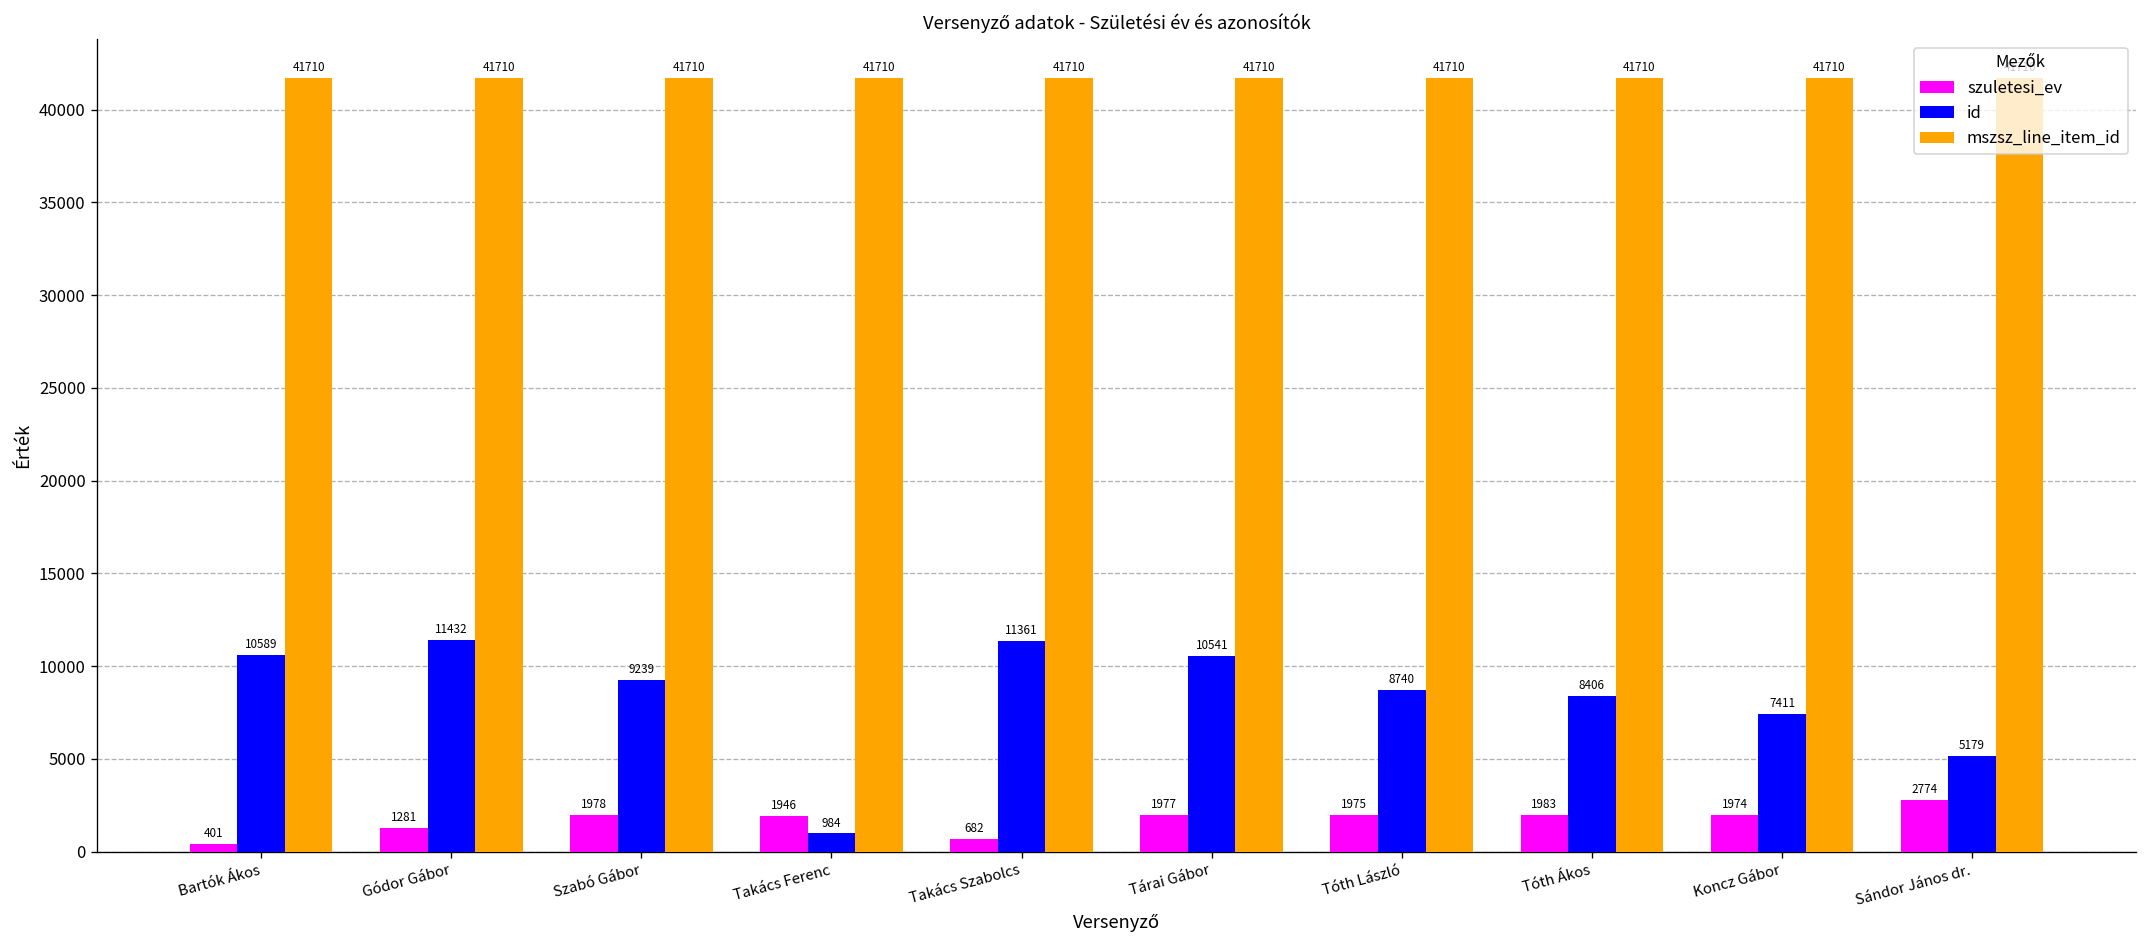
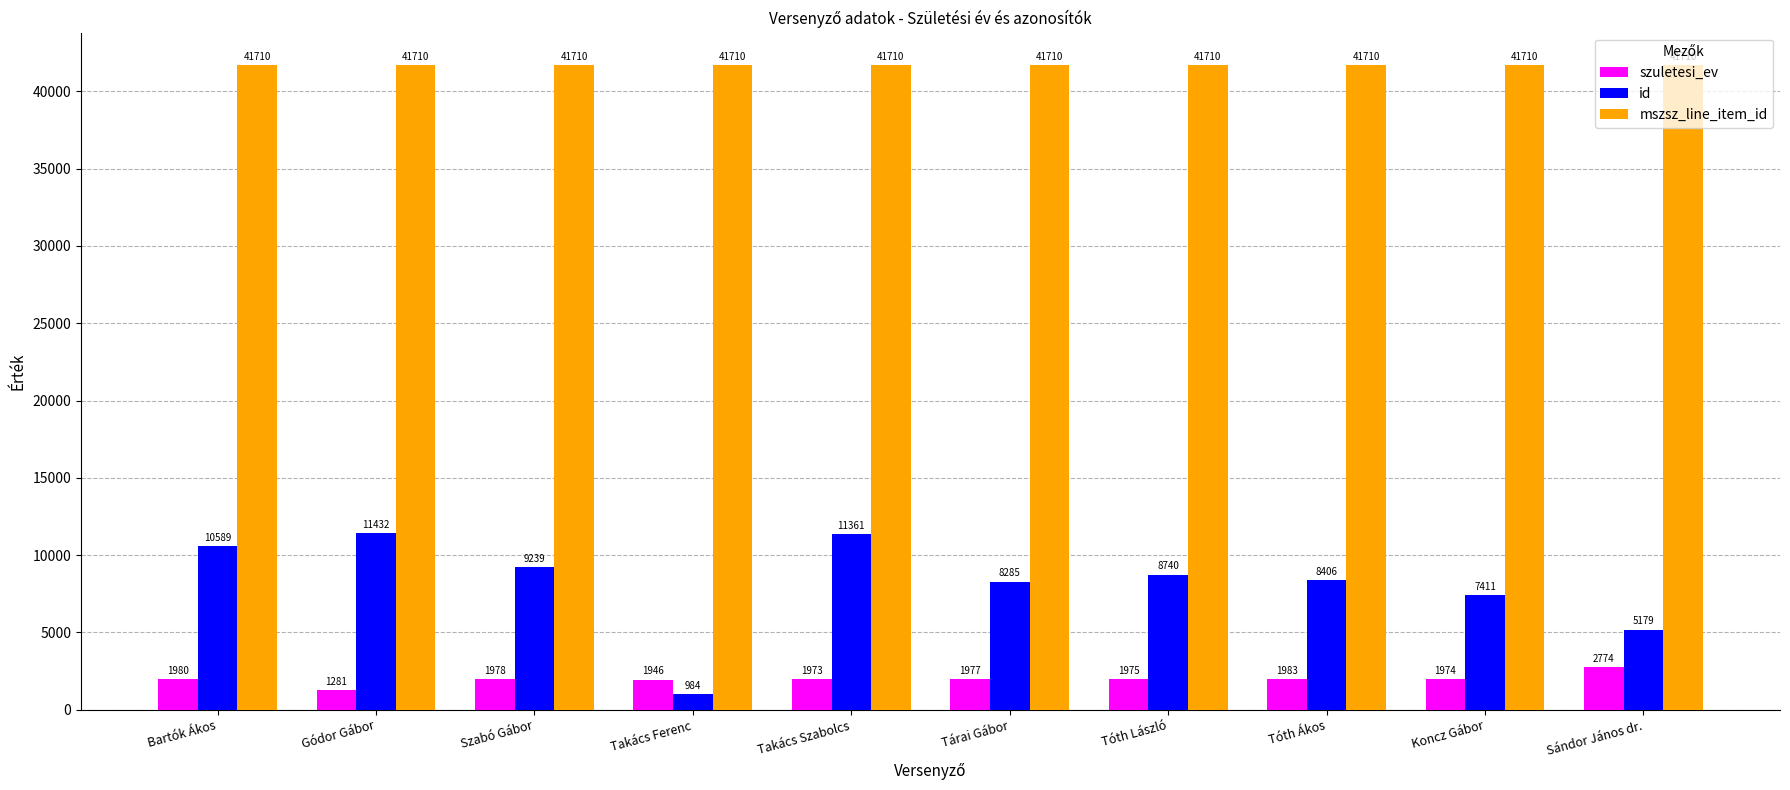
szuletesi_ev, Bartók Ákos: 401 -> 1980
szuletesi_ev, Takács Szabolcs: 682 -> 1973
id, Tárai Gábor: 10541 -> 8285
